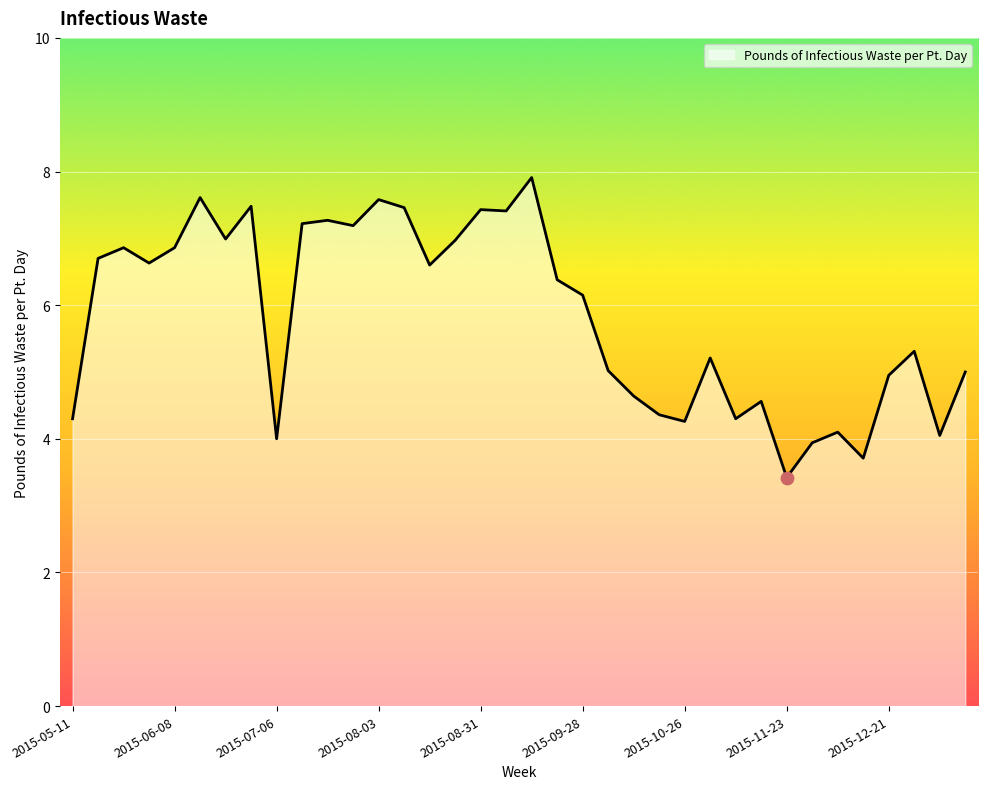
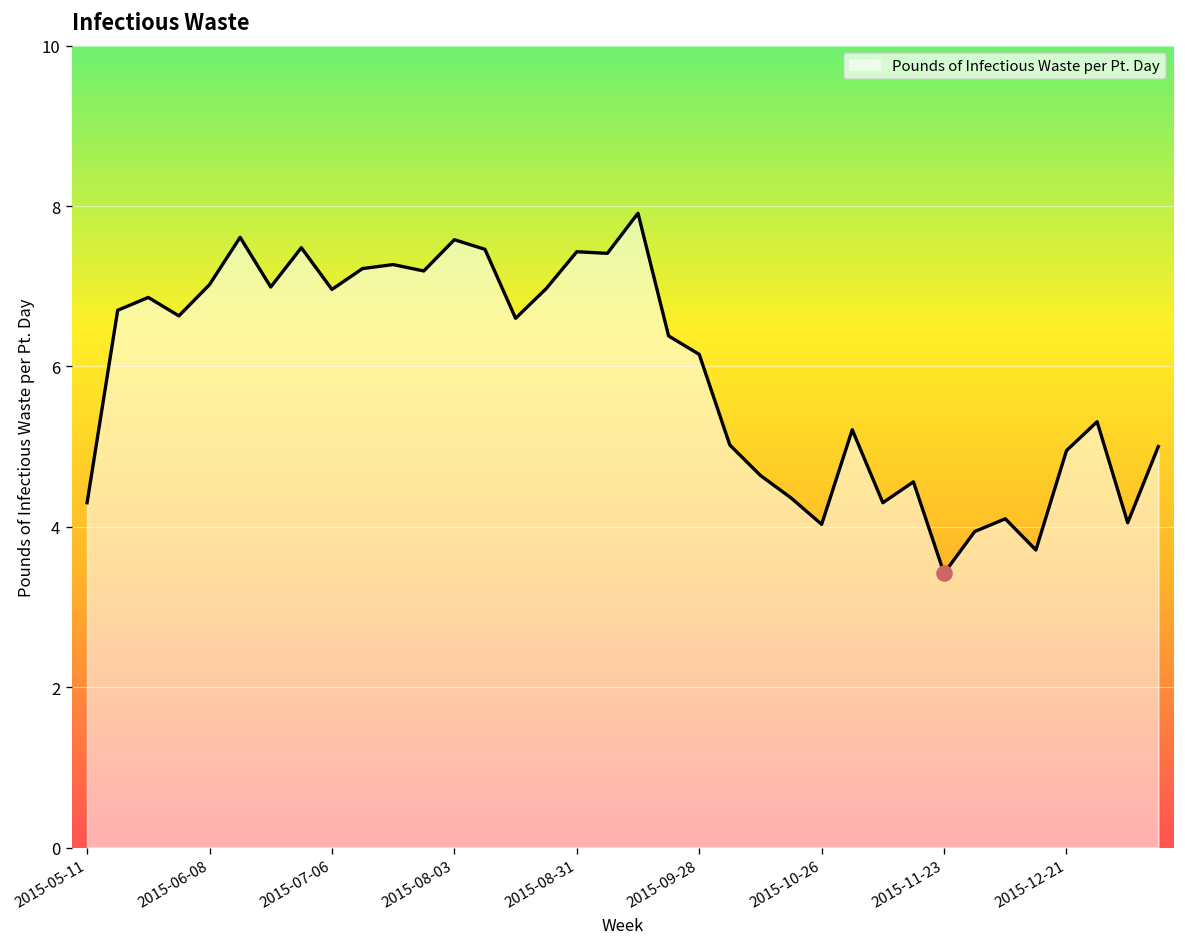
Pounds of Infectious Waste per Pt. Day, 2015-06-08: 6.9 -> 7.0
Pounds of Infectious Waste per Pt. Day, 2015-07-06: 4.0 -> 7.0
Pounds of Infectious Waste per Pt. Day, 2015-10-26: 4.3 -> 4.0
